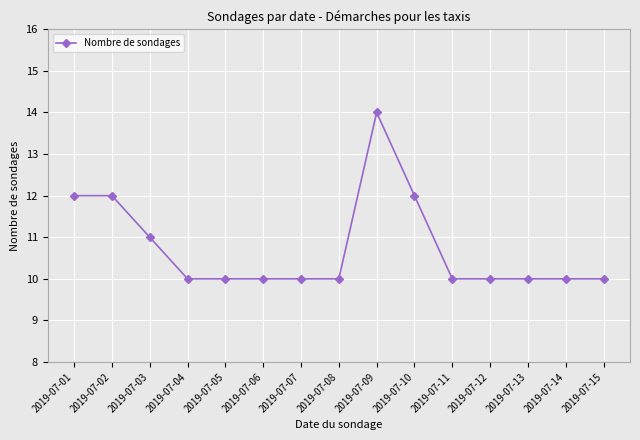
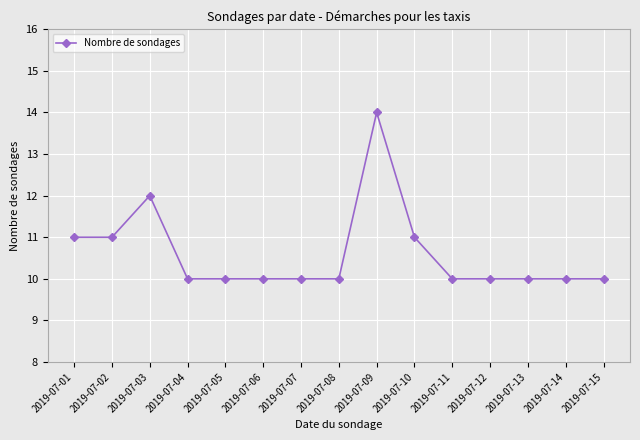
2019-07-01: 12 -> 11
2019-07-02: 12 -> 11
2019-07-03: 11 -> 12
2019-07-10: 12 -> 11
